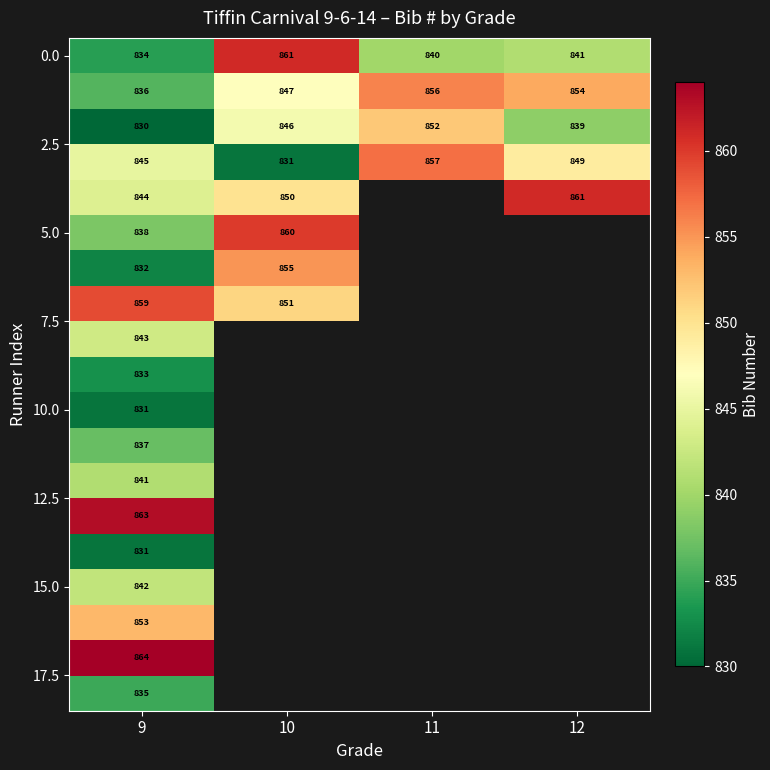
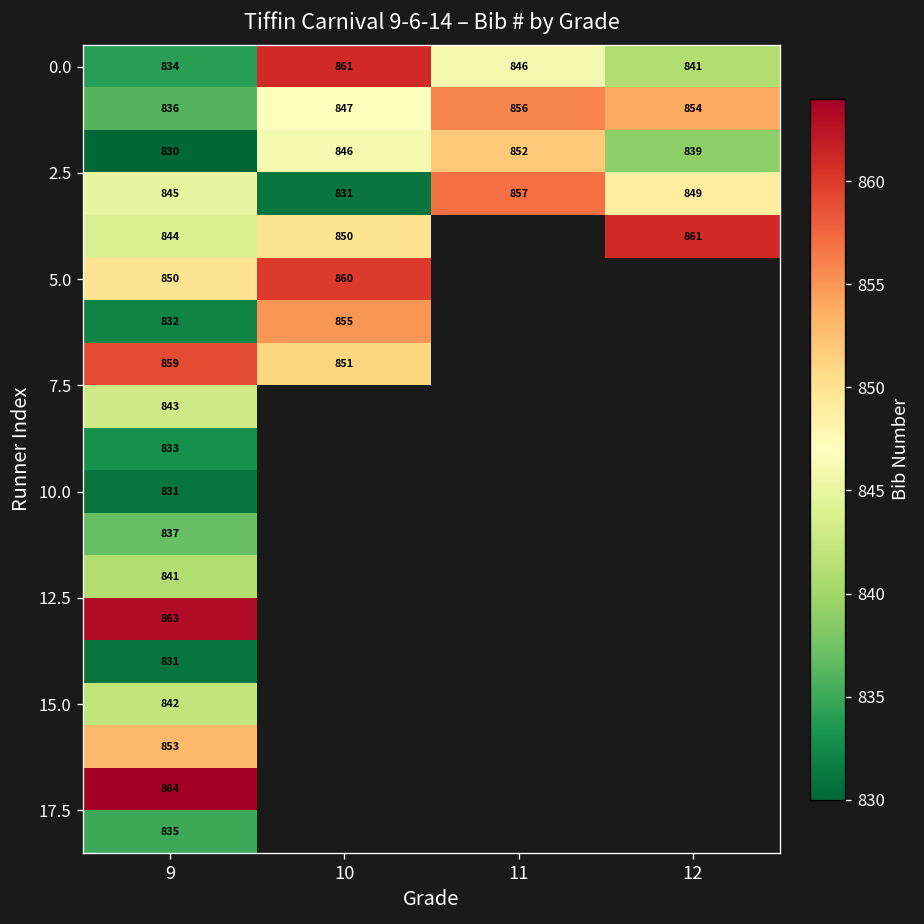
0.0, 11: 840 -> 846
5.0, 9: 838 -> 850
